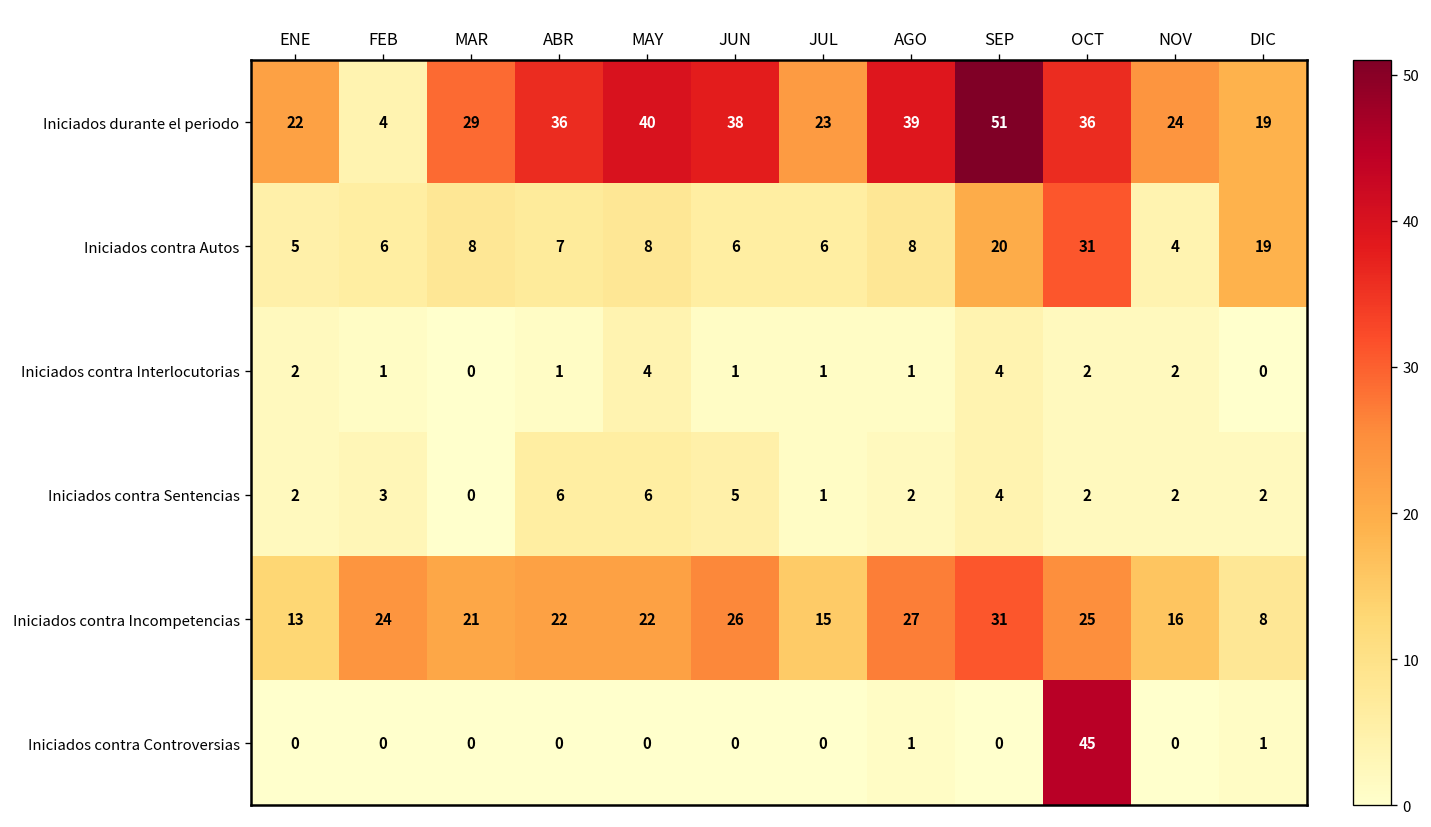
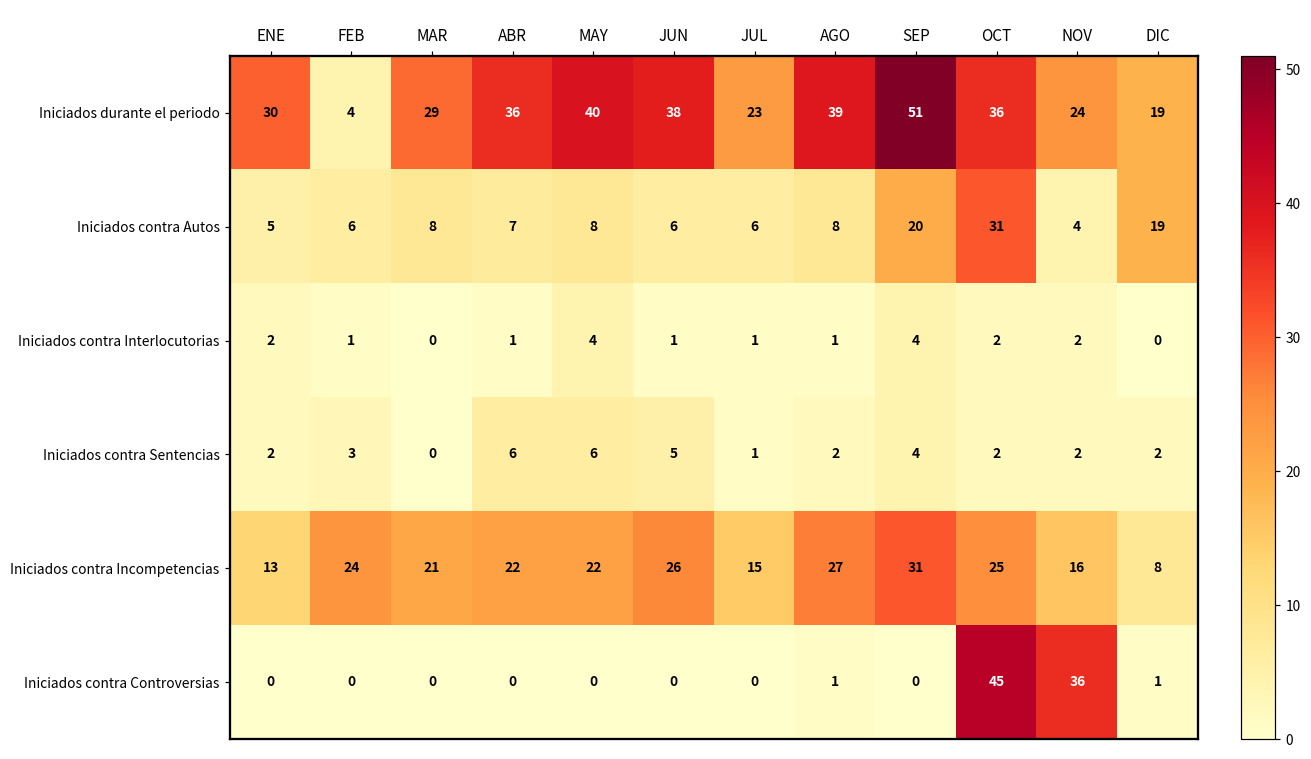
Iniciados durante el periodo, ENE: 22 -> 30
Iniciados contra Controversias, NOV: 0 -> 36
